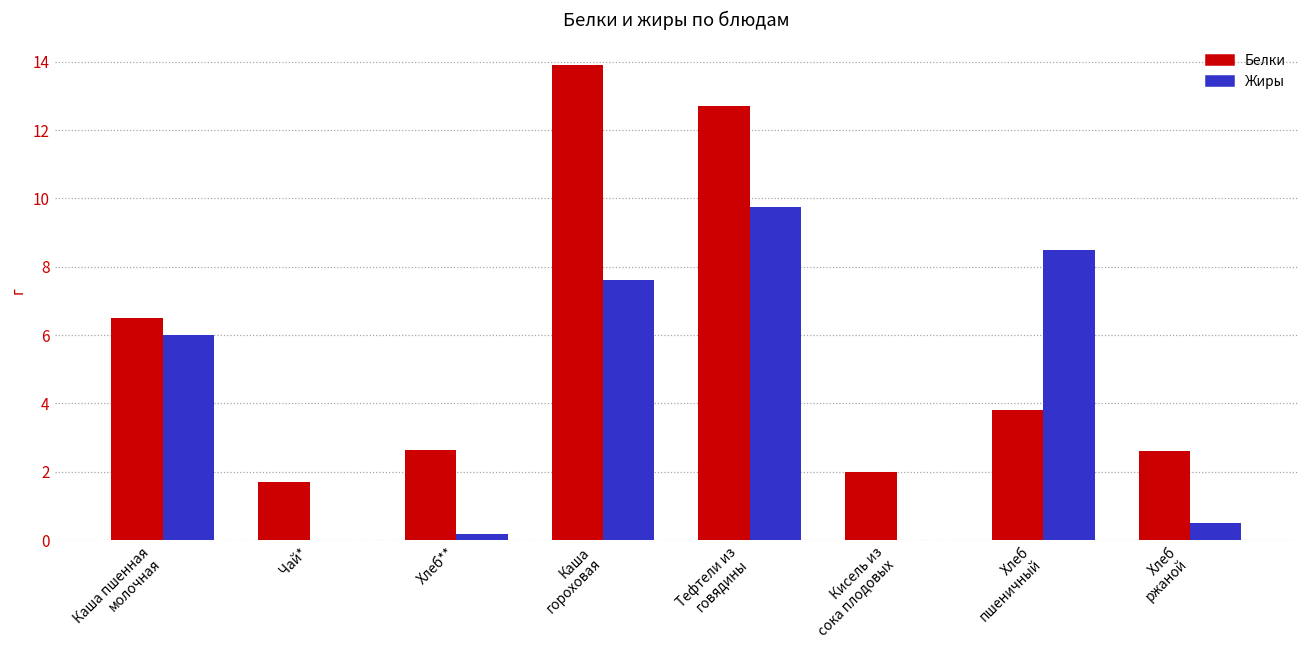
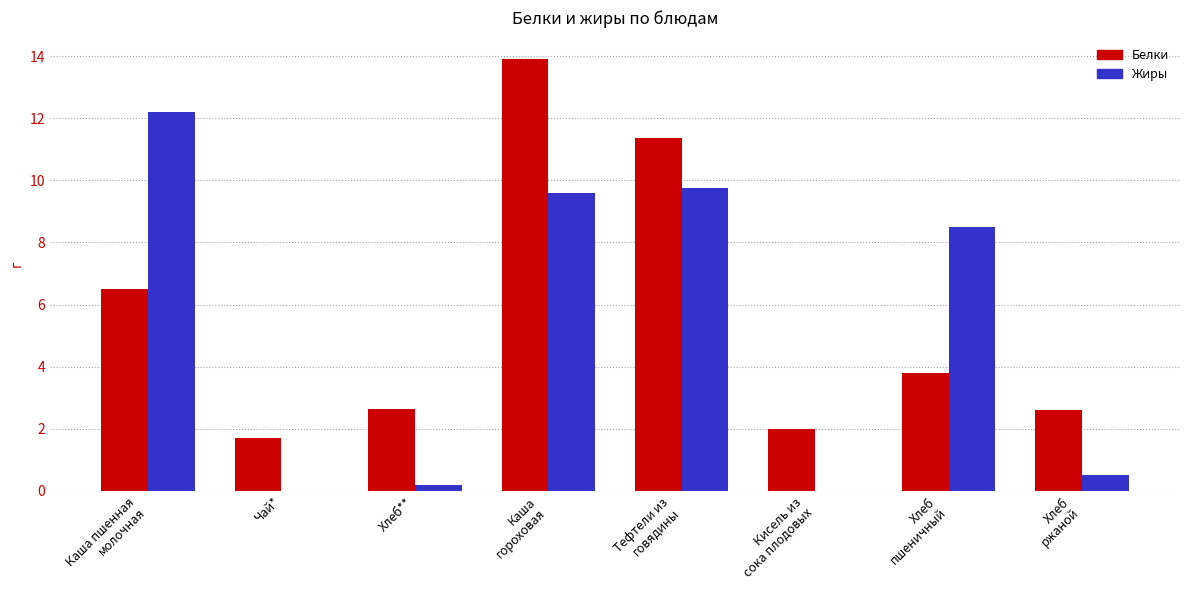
Жиры, Каша пшенная молочная: 6.0 -> 12.2
Жиры, Каша гороховая: 7.6 -> 9.6
Белки, Тефтели из говядины: 12.7 -> 11.4
